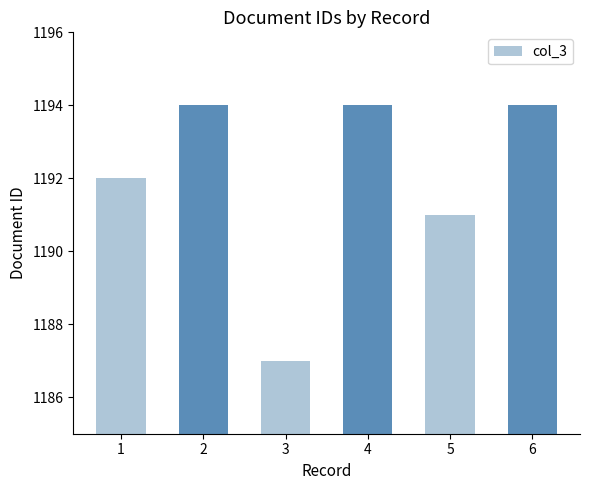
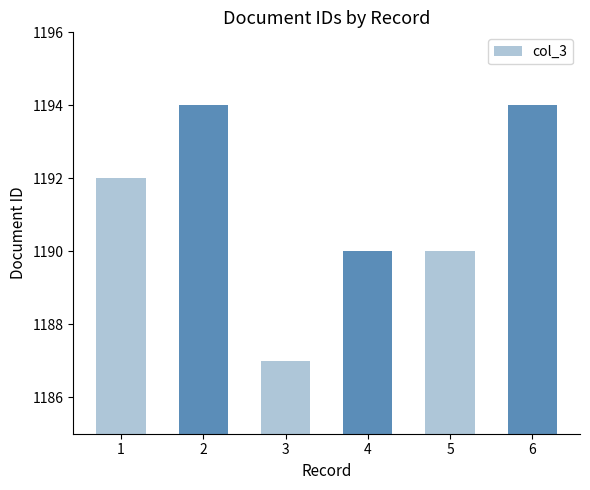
4: 1194 -> 1190
5: 1191 -> 1190
